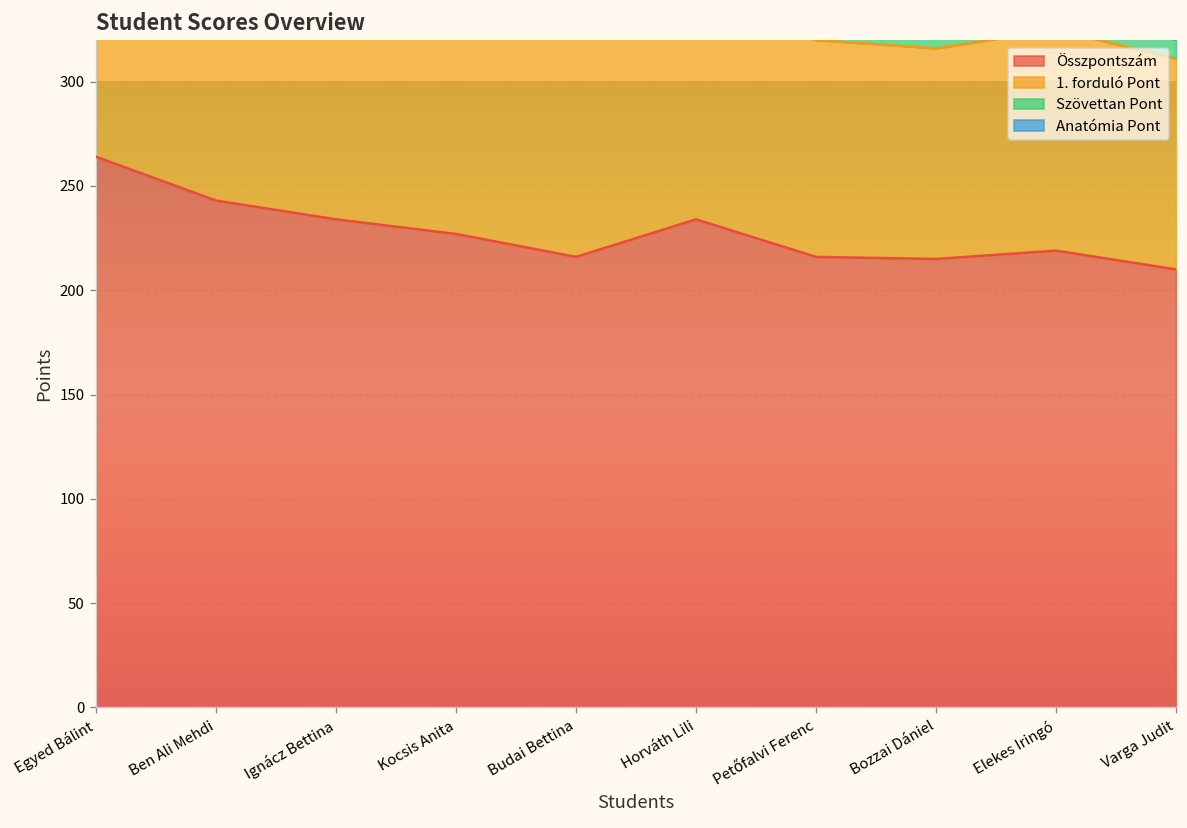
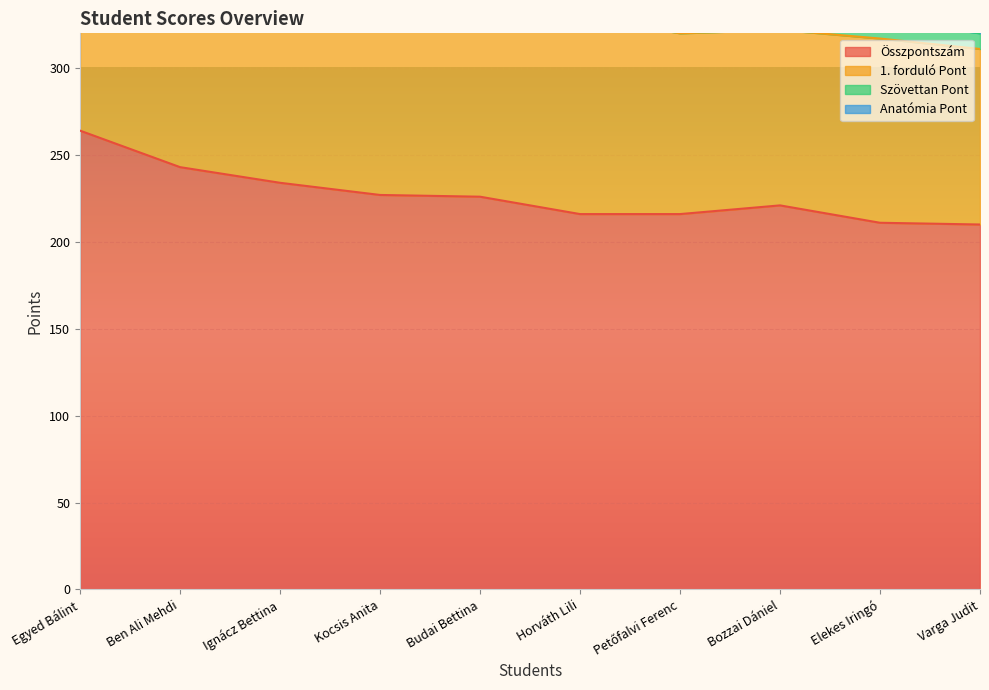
Összpontszám, Budai Bettina: 216 -> 226
Összpontszám, Horváth Lili: 234 -> 216
Összpontszám, Bozzai Dániel: 215 -> 221
Összpontszám, Elekes Iringó: 219 -> 211
